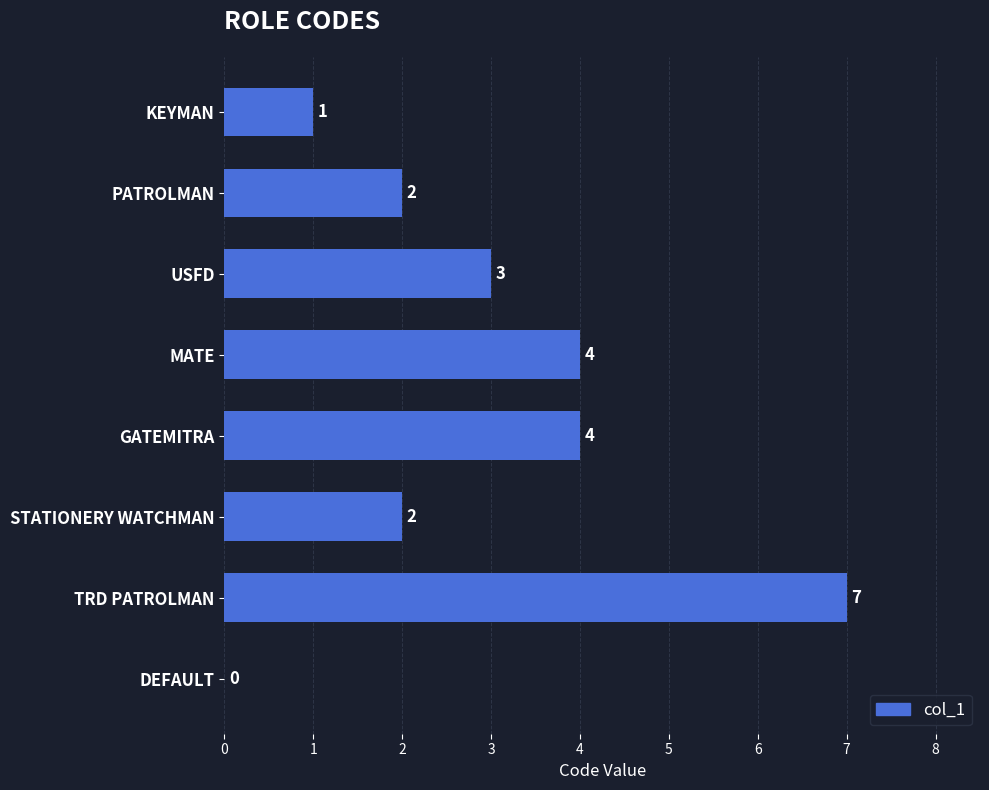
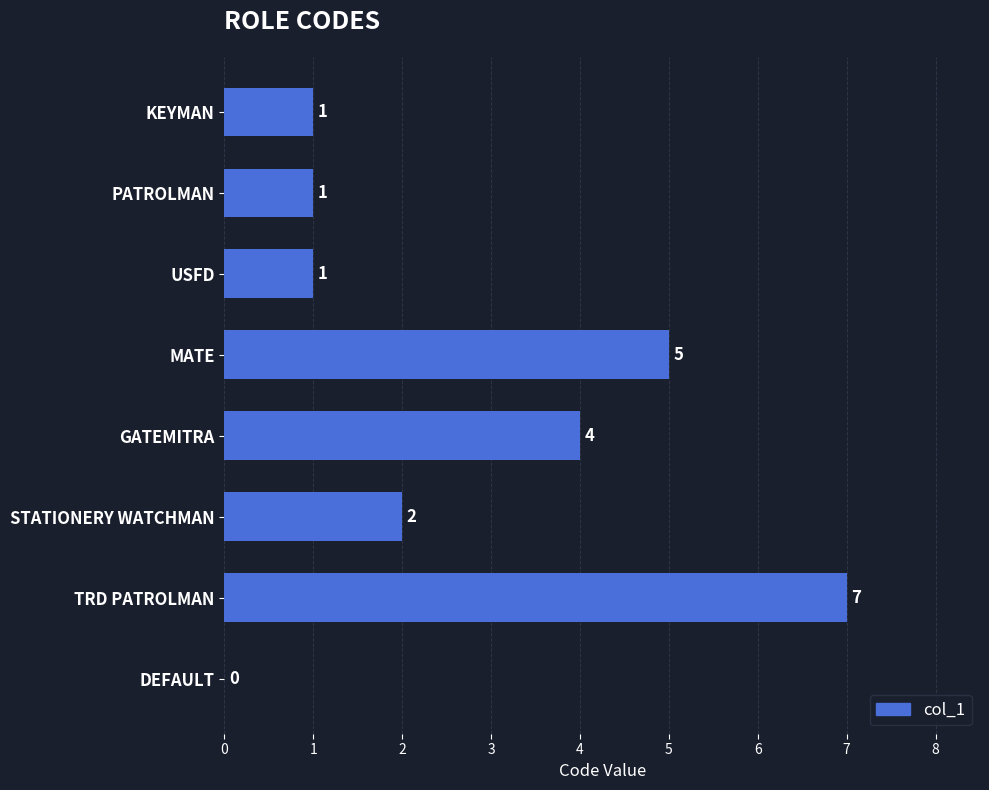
PATROLMAN: 2 -> 1
USFD: 3 -> 1
MATE: 4 -> 5
